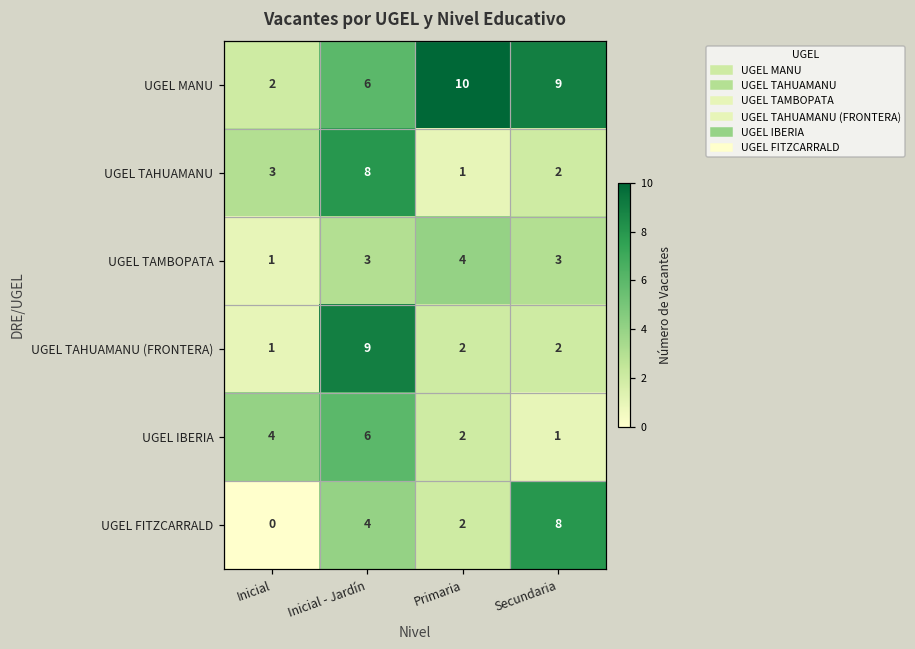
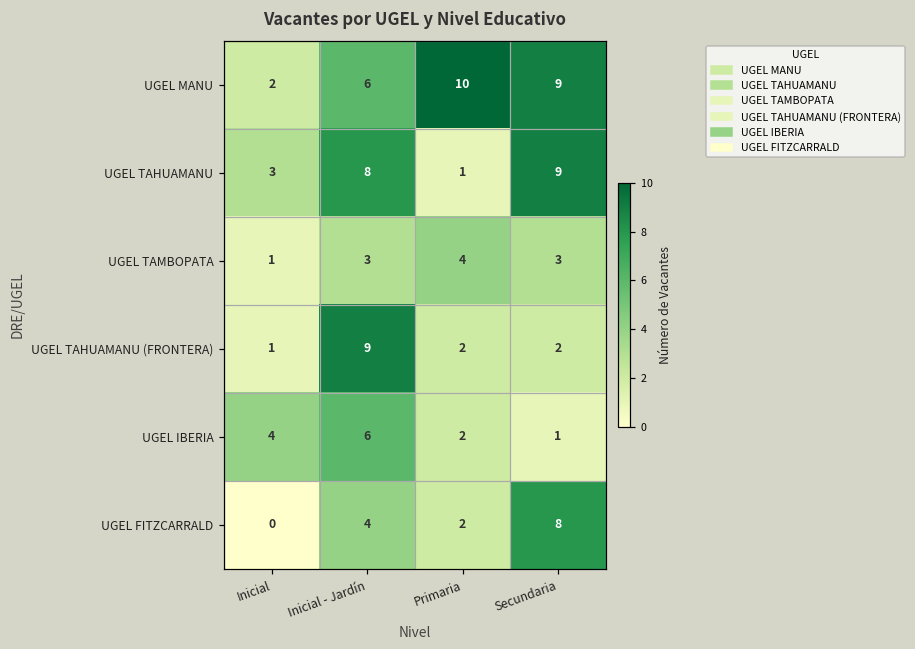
UGEL TAHUAMANU, Secundaria: 2 -> 9
